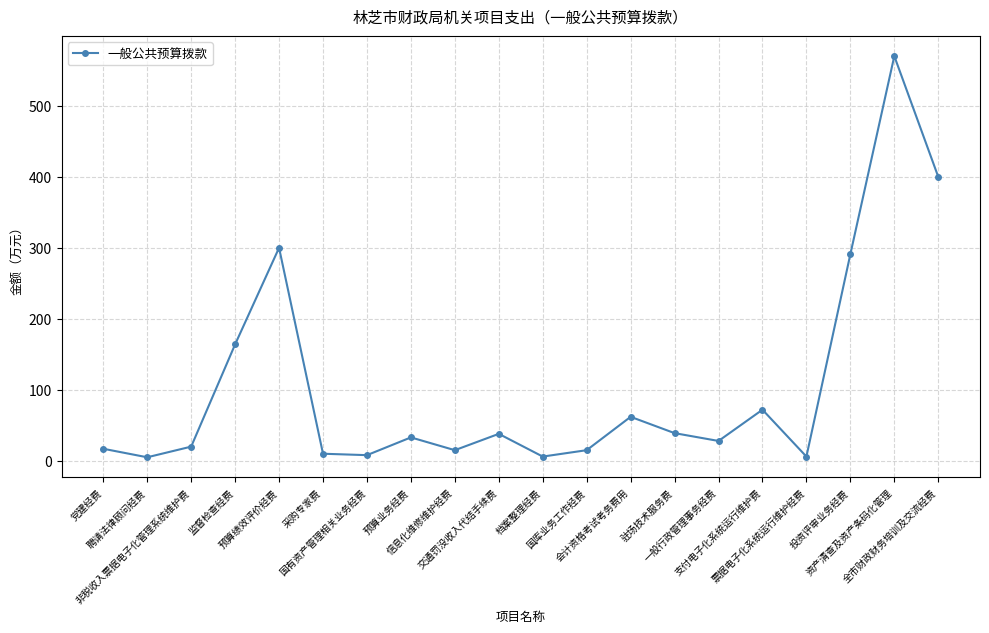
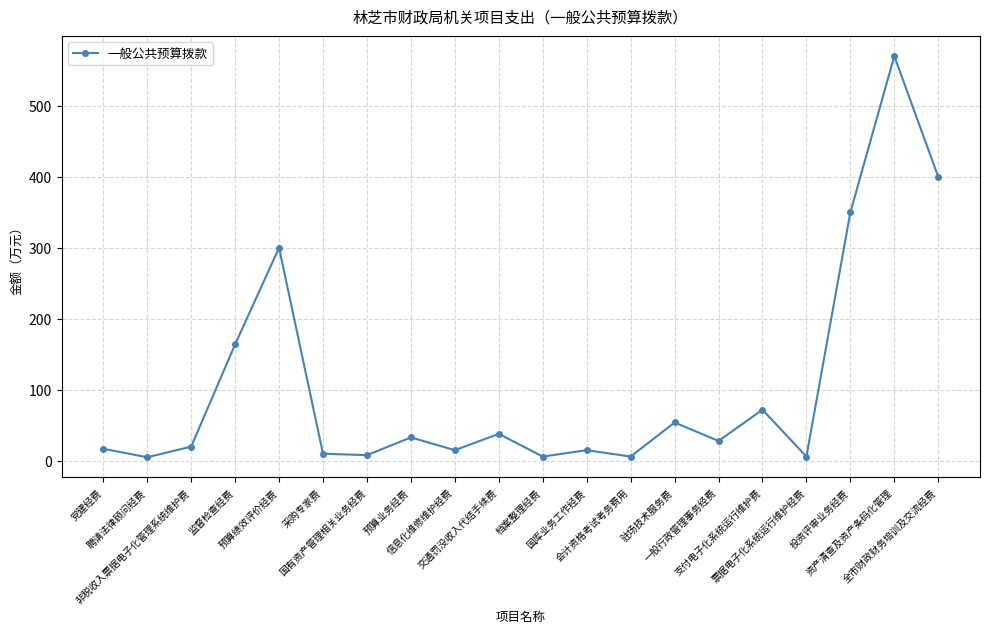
会计资格考试考务费用: 60 -> 10
驻场技术服务费: 40 -> 50
投资评审业务经费: 290 -> 350
